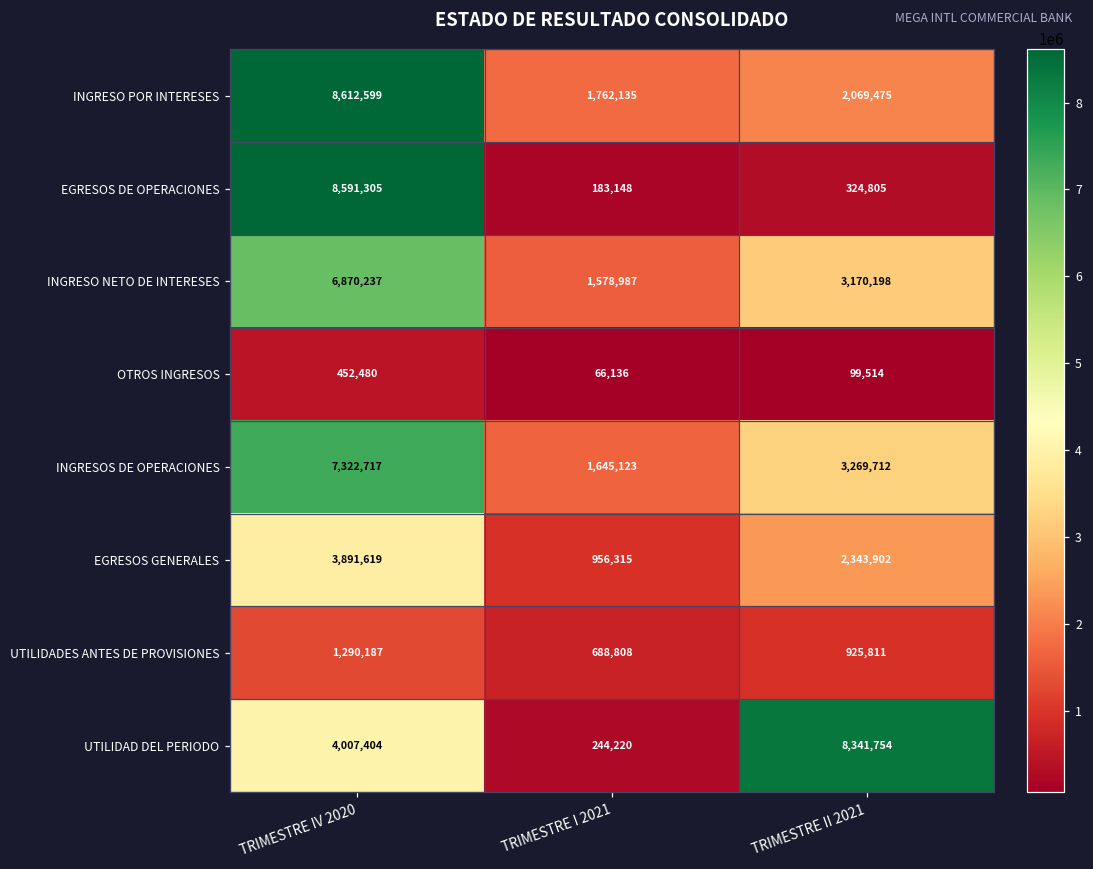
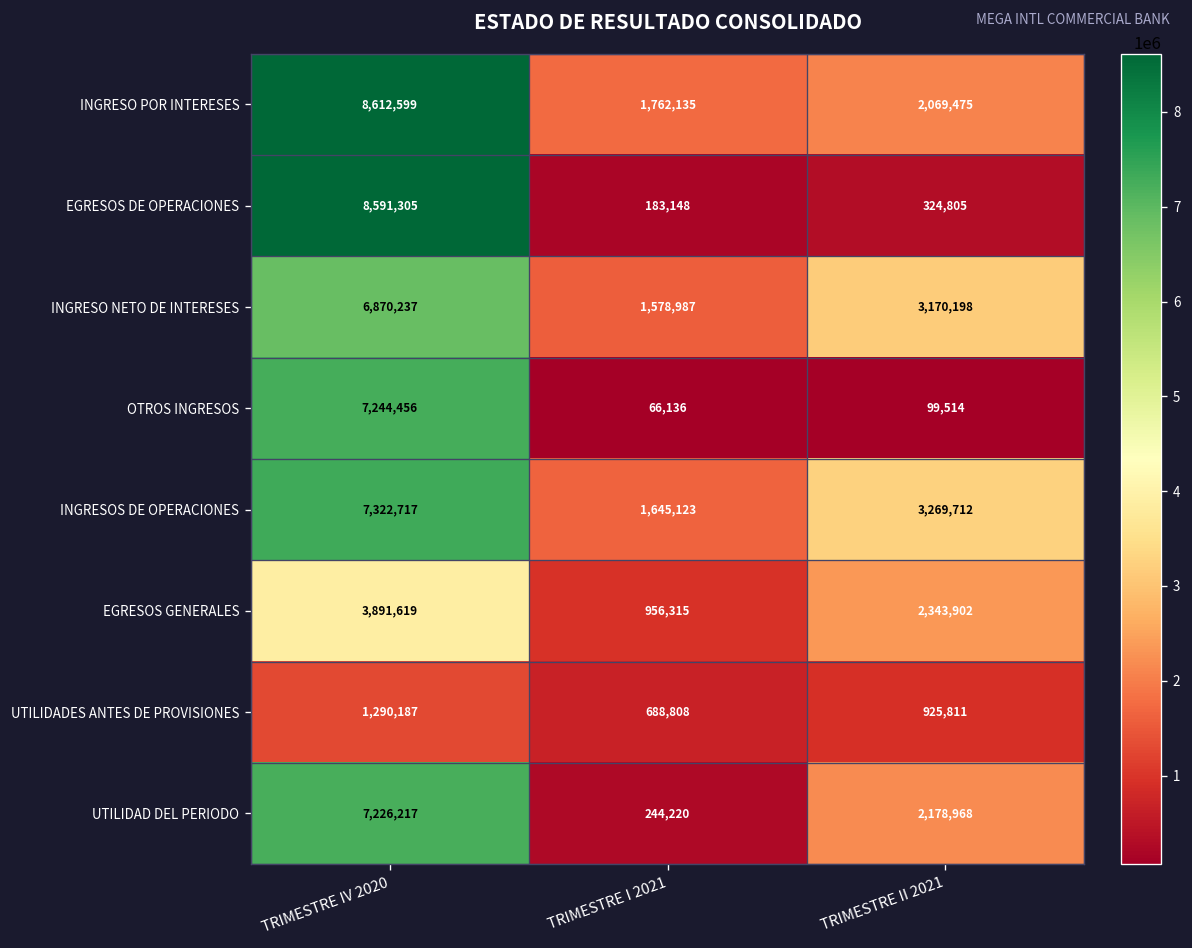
OTROS INGRESOS, TRIMESTRE IV 2020: 452,480 -> 7,244,456
UTILIDAD DEL PERIODO, TRIMESTRE IV 2020: 4,007,404 -> 7,226,217
UTILIDAD DEL PERIODO, TRIMESTRE II 2021: 8,341,754 -> 2,178,968
